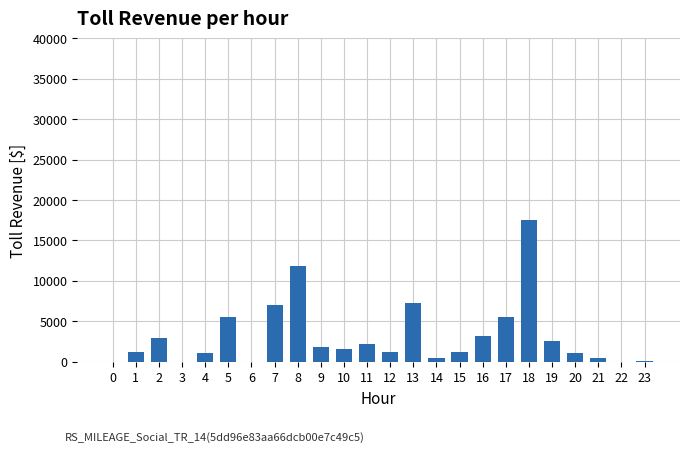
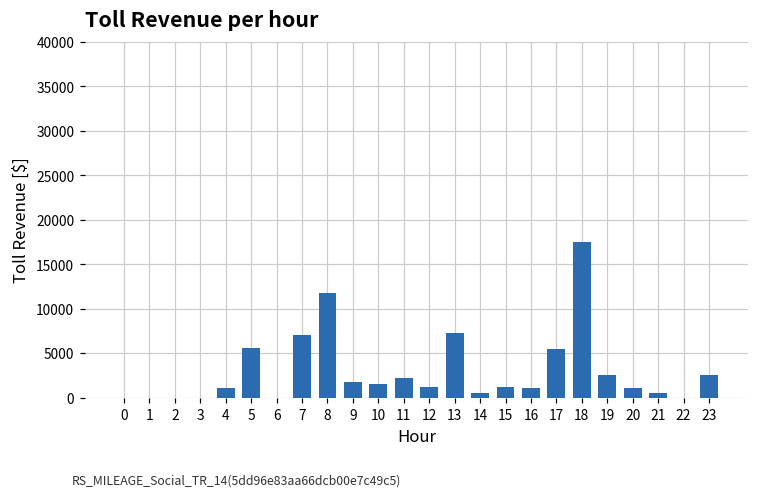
1: 1000 -> 0
2: 3000 -> 0
16: 3000 -> 1000
23: 0 -> 3000
